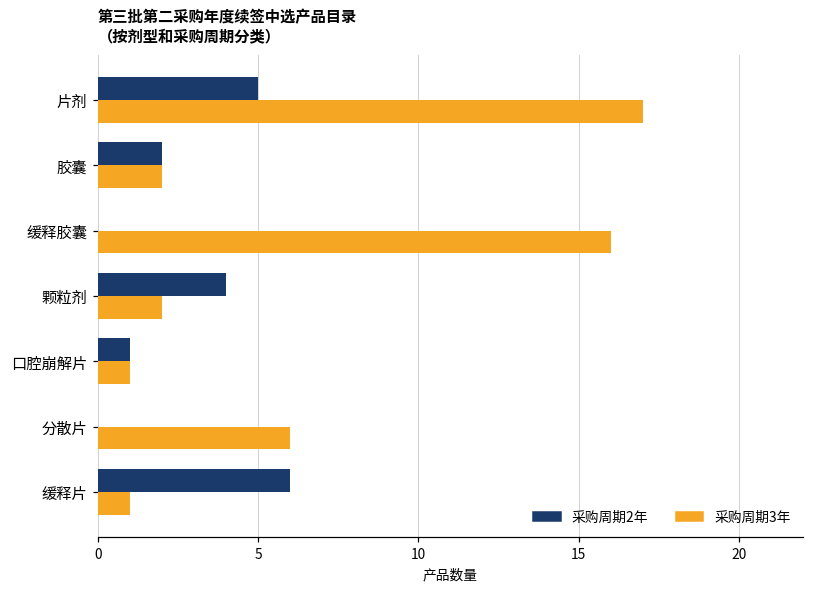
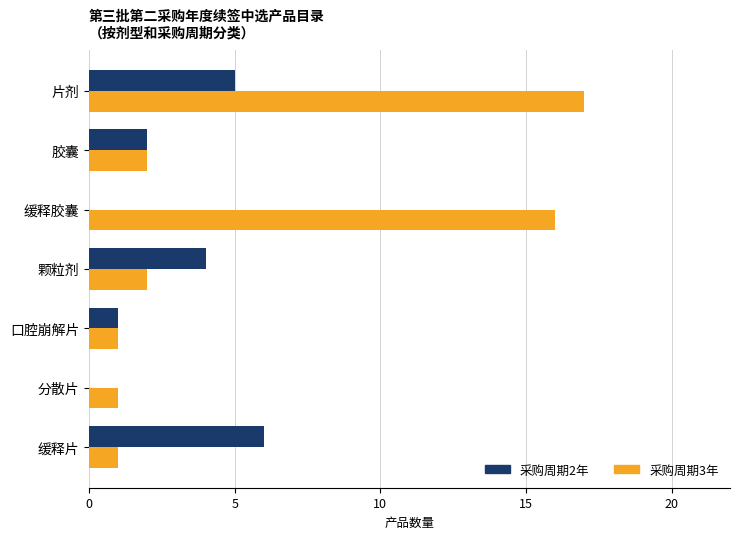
采购周期3年, 分散片: 6 -> 1
